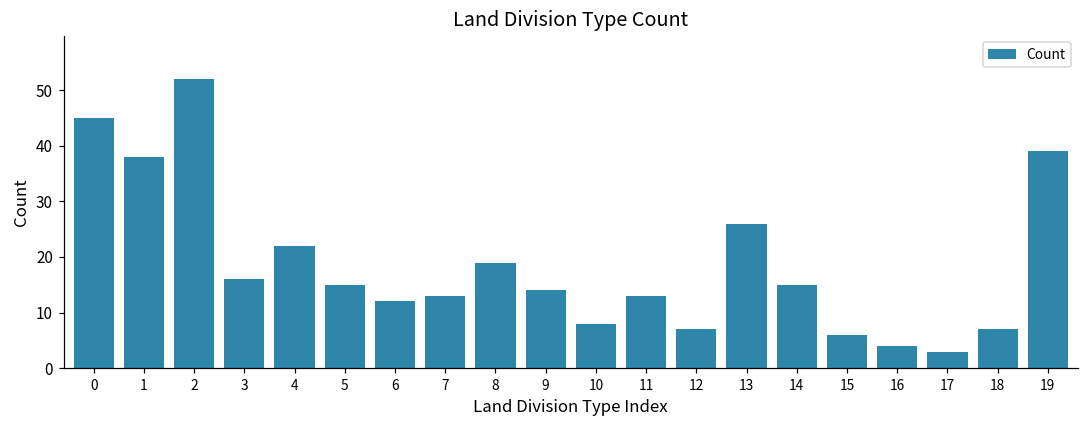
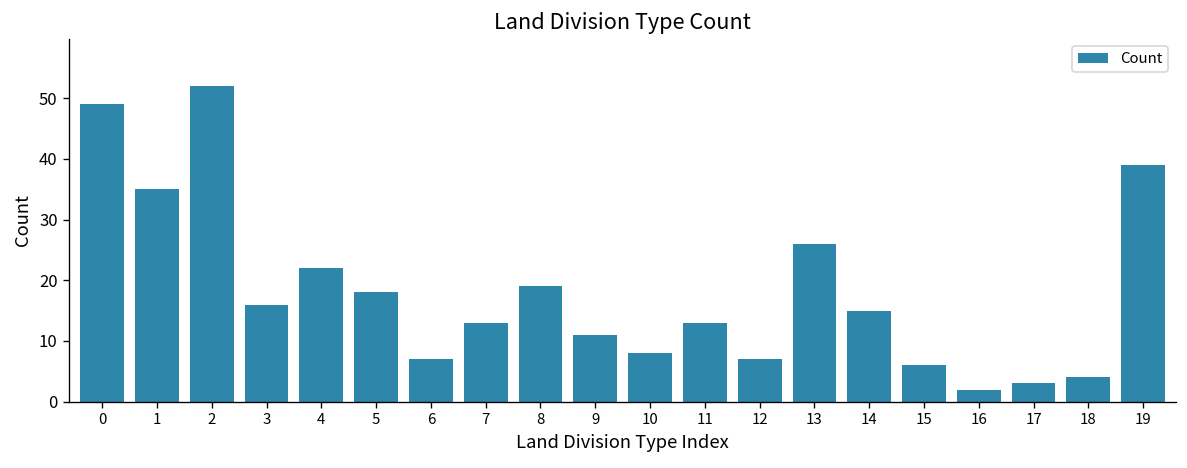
0: 45 -> 49
1: 38 -> 35
5: 15 -> 18
6: 12 -> 7
9: 14 -> 11
16: 4 -> 2
18: 7 -> 4
